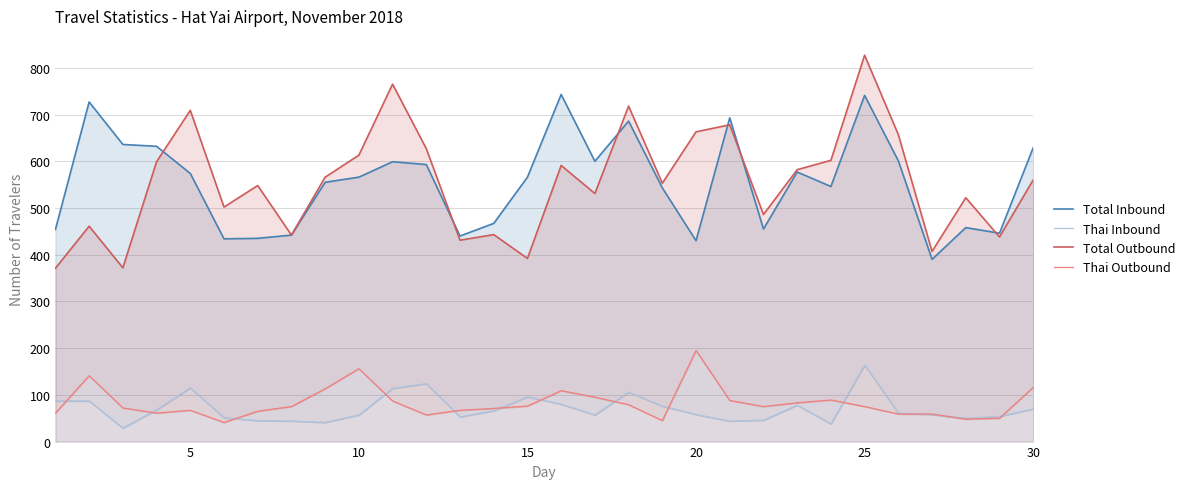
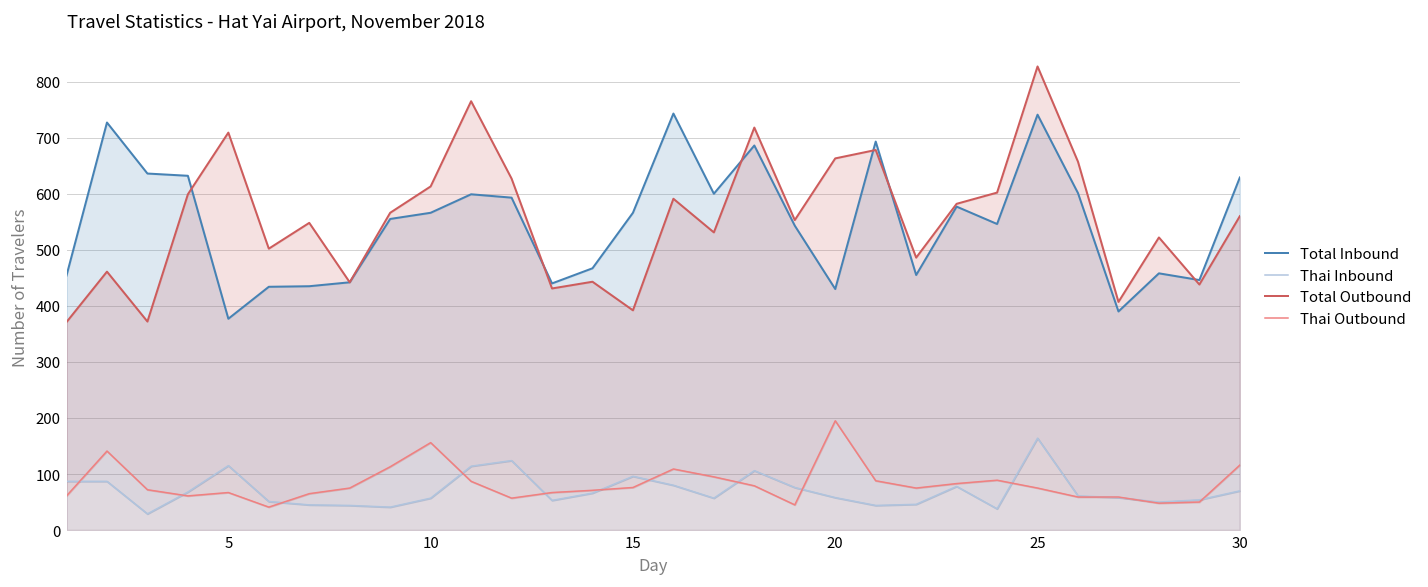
Total Inbound, 5: 460 -> 260
